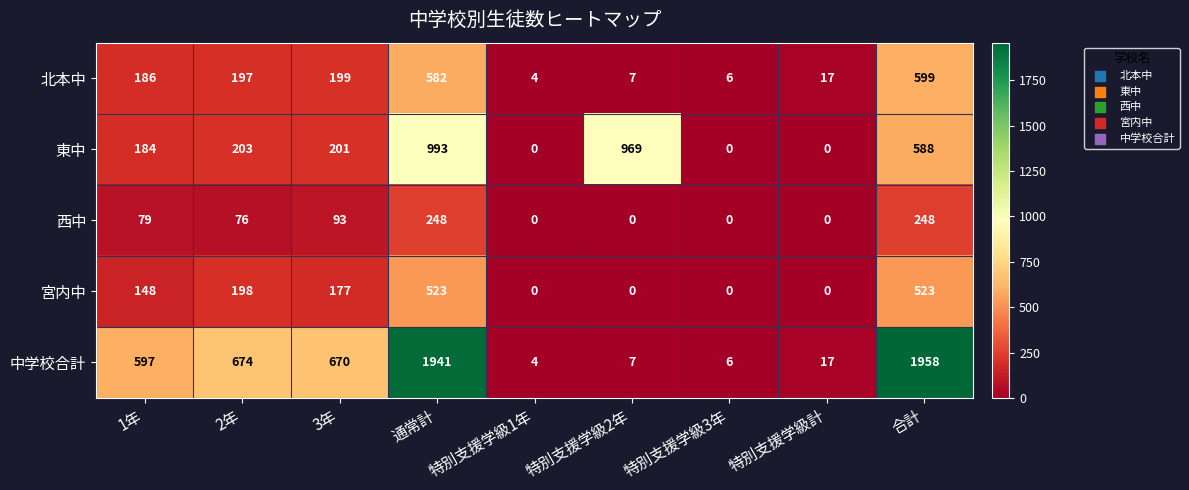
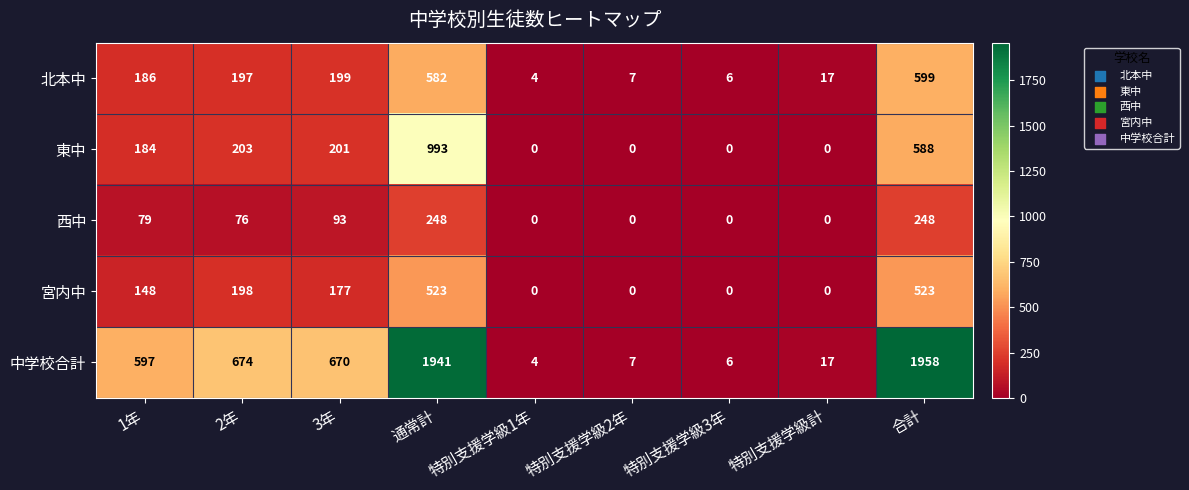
東中, 特別支援学級2年: 969 -> 0
